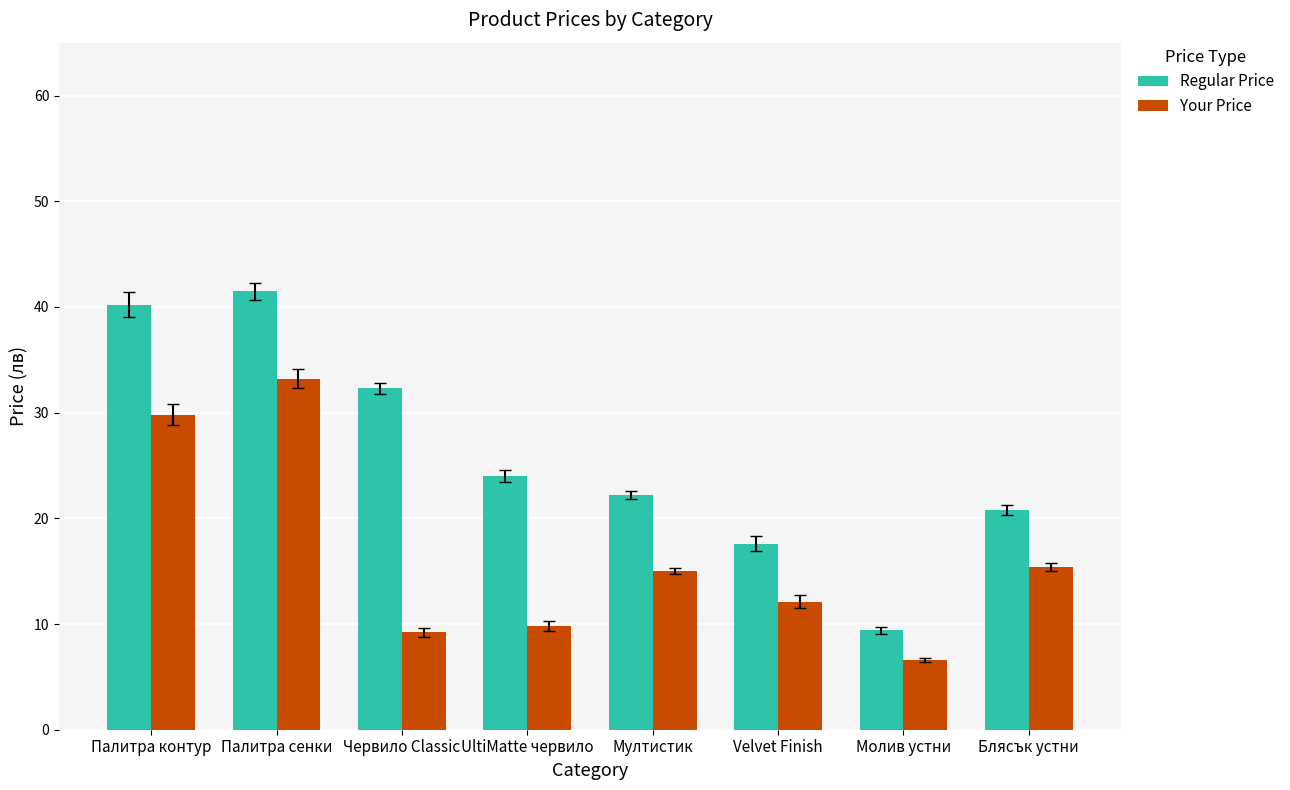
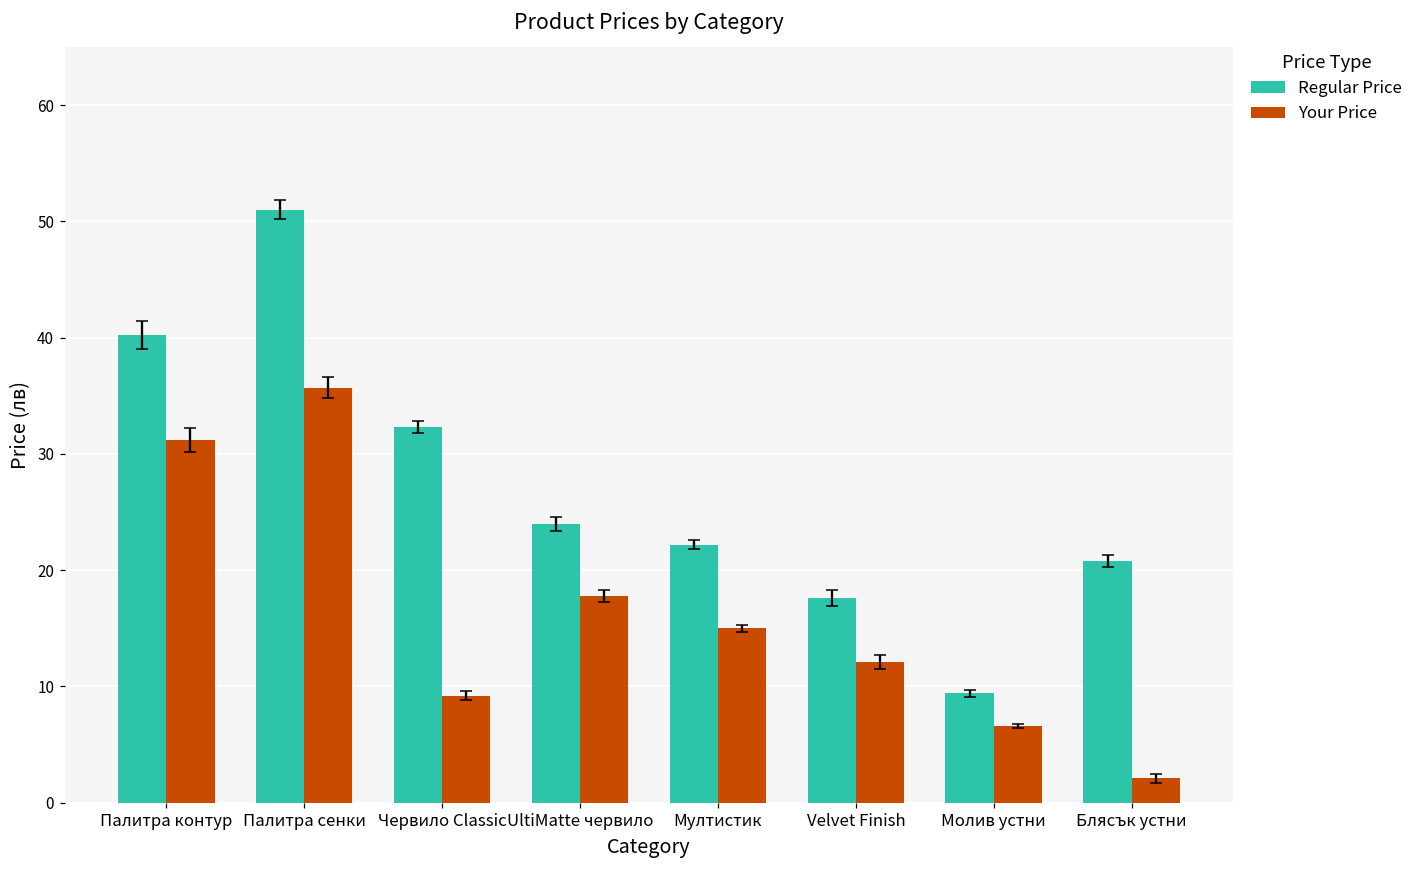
Your Price, Палитра контур: 29.8 -> 31.2
Regular Price, Палитра сенки: 41.5 -> 51.0
Your Price, Палитра сенки: 33.2 -> 35.7
Your Price, UltiMatte червило: 9.8 -> 17.8
Your Price, Блясък устни: 15.4 -> 2.1
